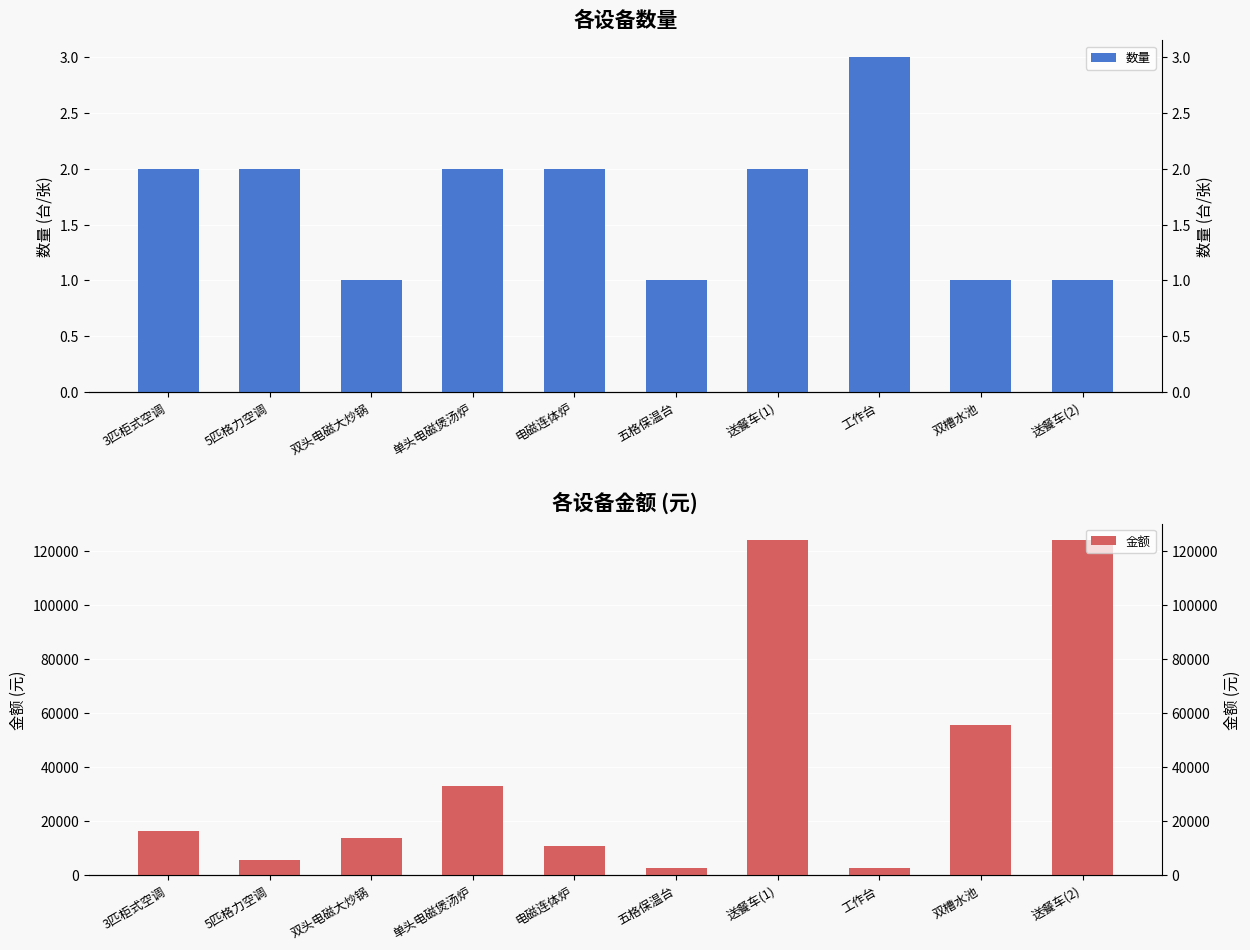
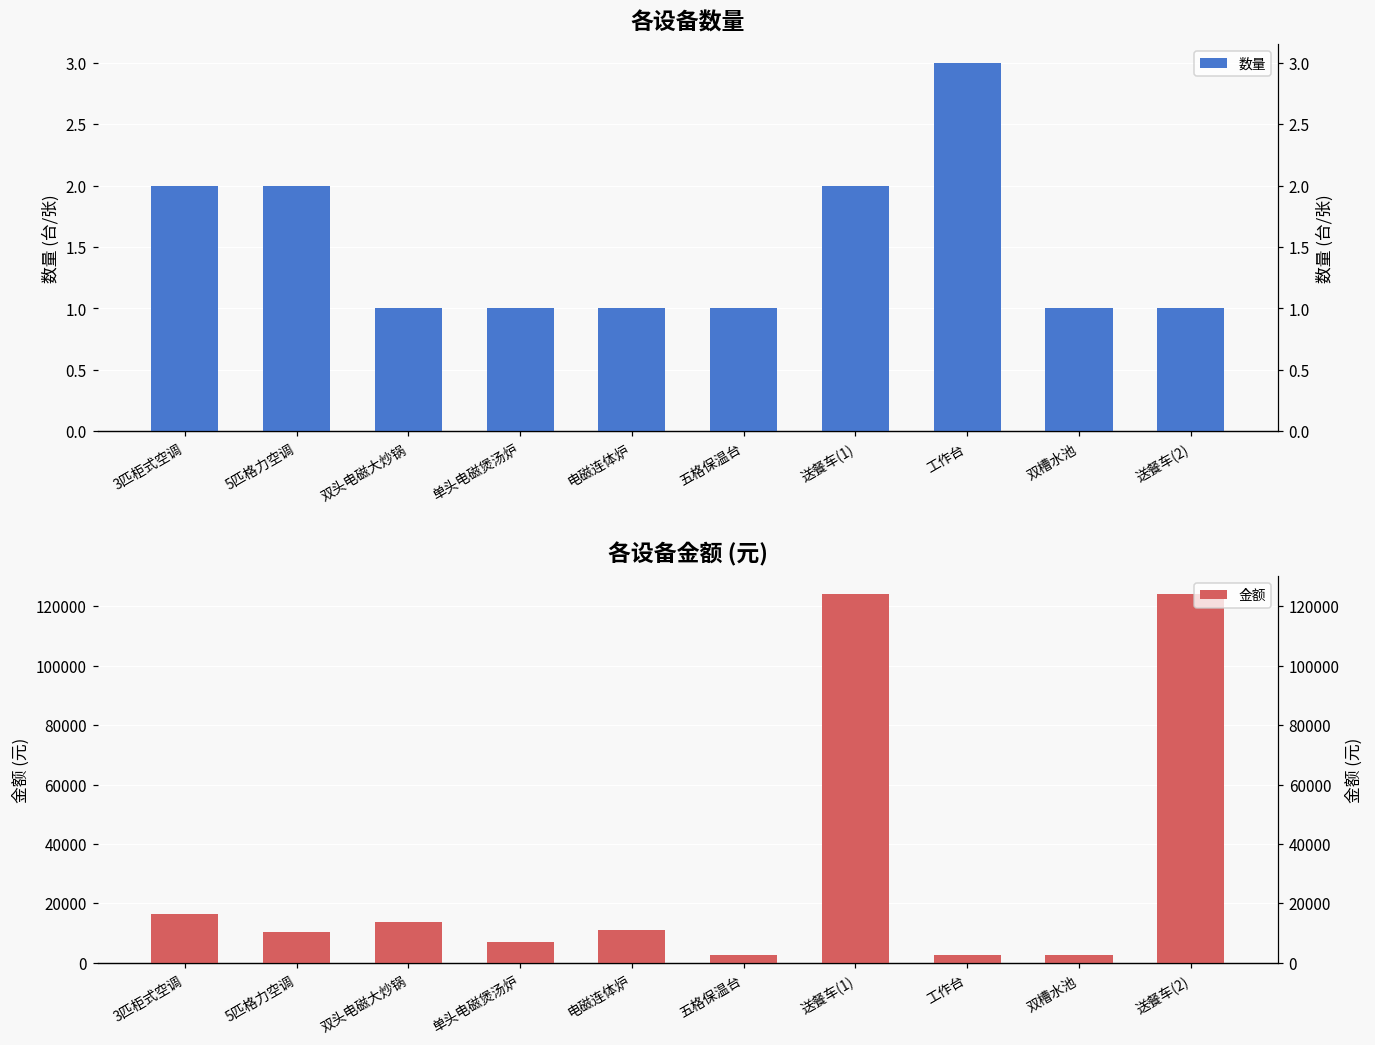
各设备数量, 单头电磁煲汤炉: 2 -> 1
各设备数量, 电磁连体炉: 2 -> 1
各设备金额 (元), 5匹格力空调: 6000 -> 11000
各设备金额 (元), 单头电磁煲汤炉: 33000 -> 7000
各设备金额 (元), 双槽水池: 56000 -> 3000
